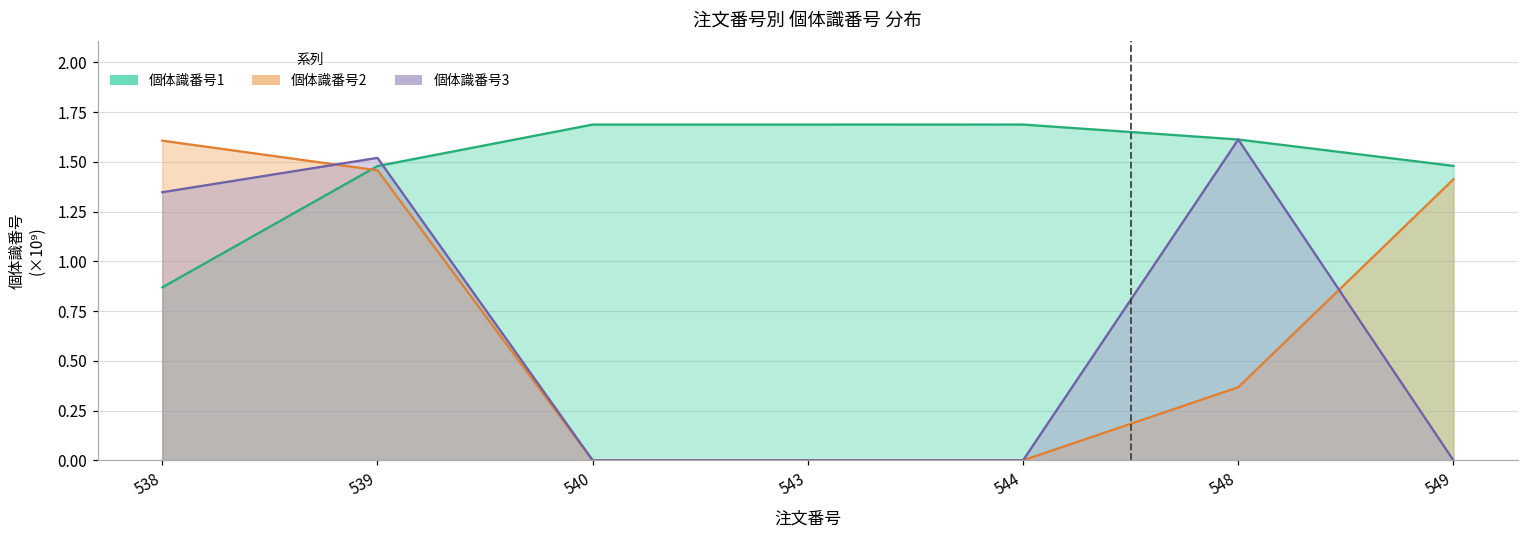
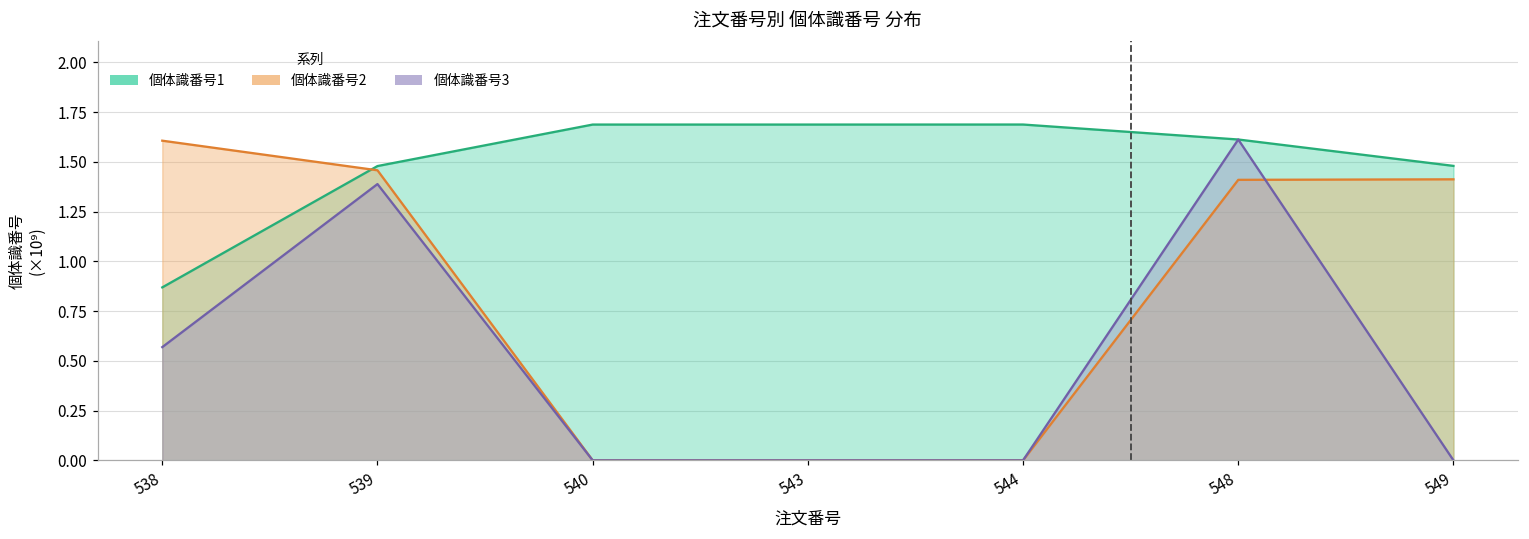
個体識番号3, 538: 1.35 -> 0.57
個体識番号3, 539: 1.52 -> 1.39
個体識番号2, 548: 0.37 -> 1.41
